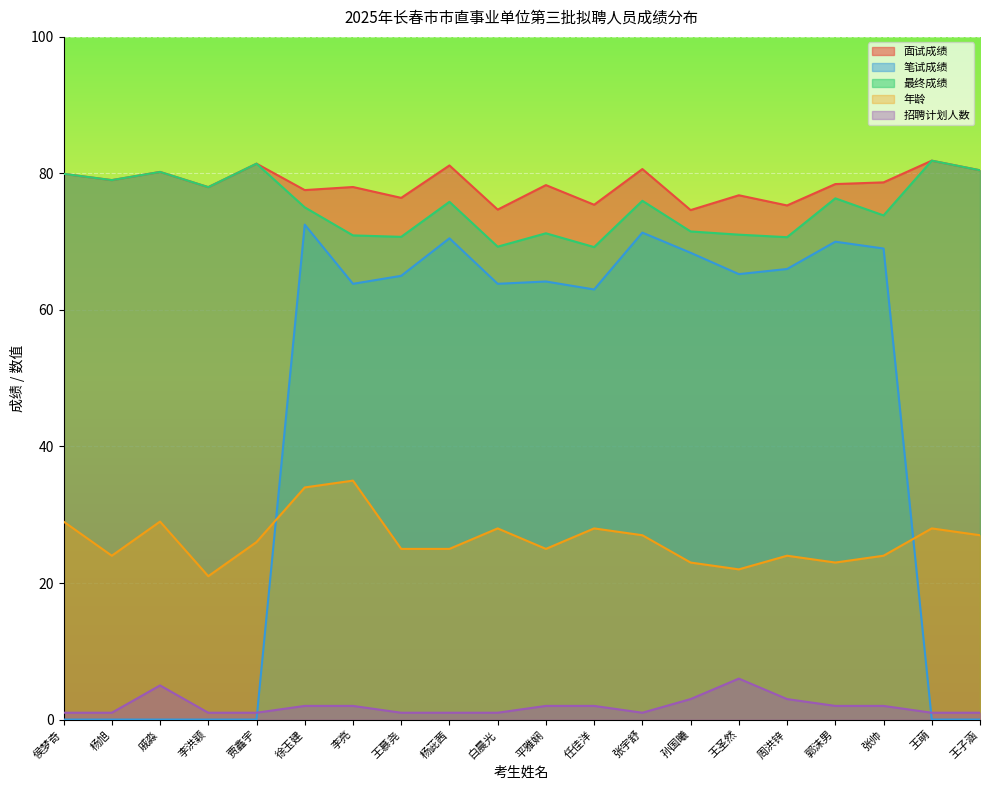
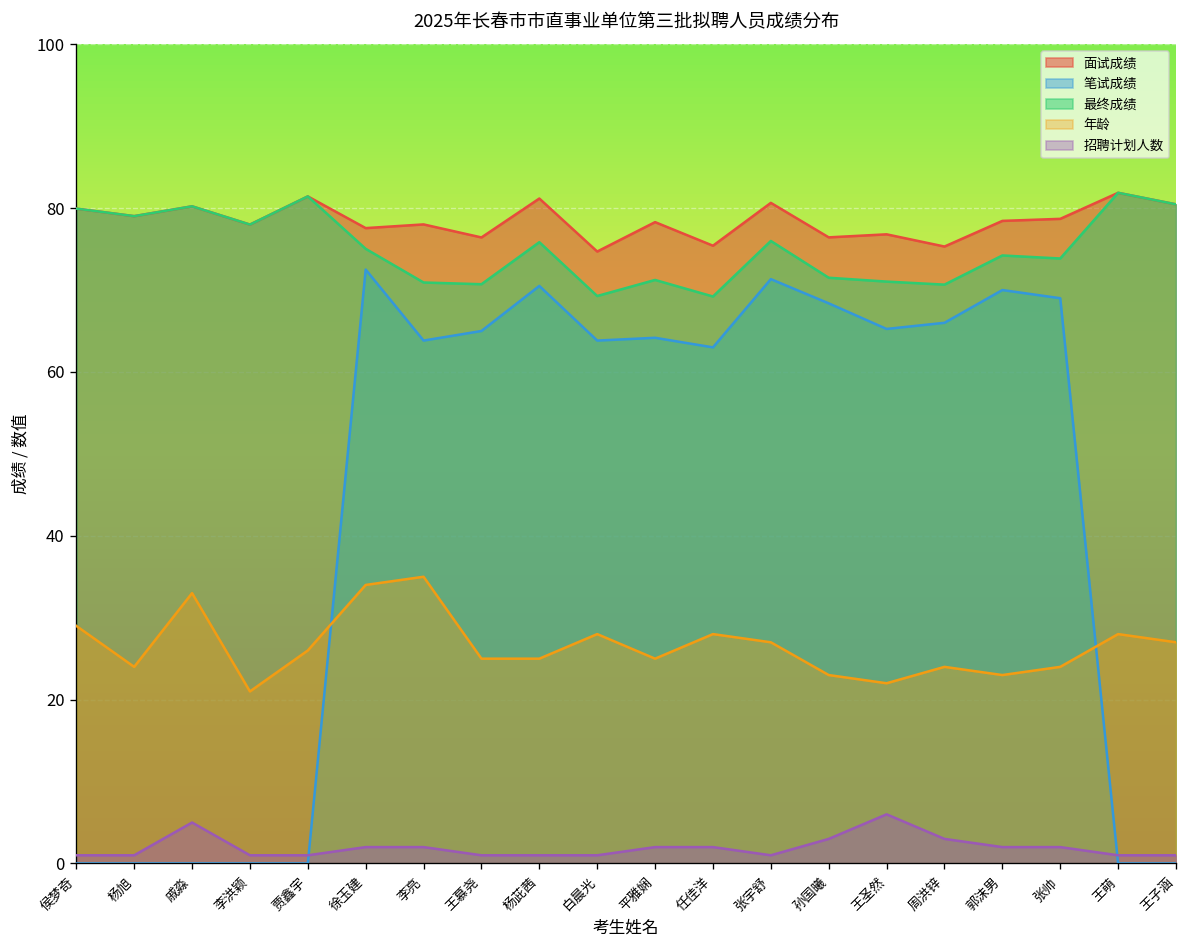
年龄, 戚淼: 29 -> 33
面试成绩, 孙国曦: 75 -> 76
最终成绩, 郭沫男: 76 -> 74
